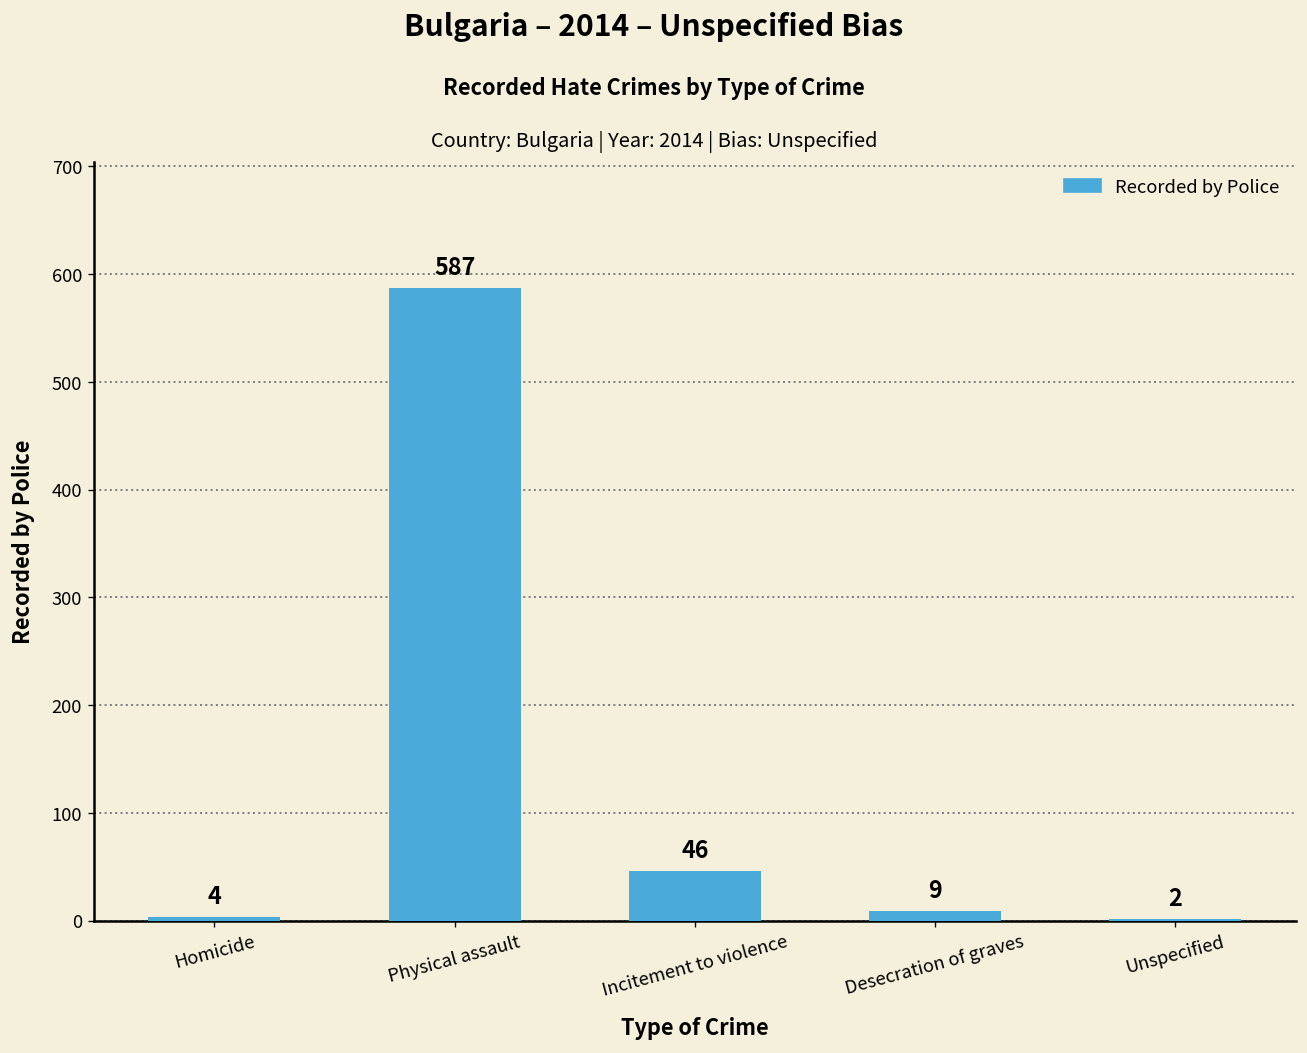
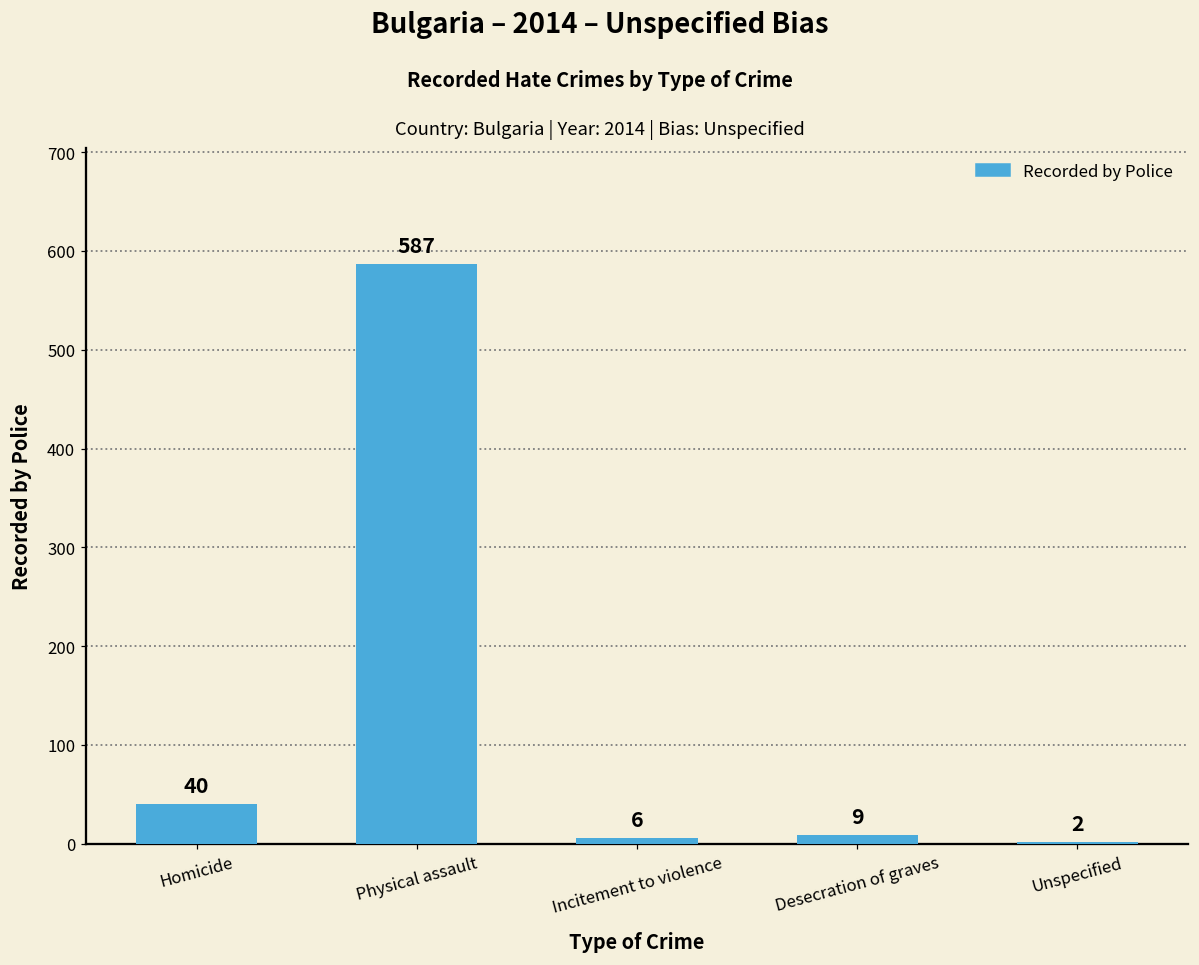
Homicide: 4 -> 40
Incitement to violence: 46 -> 6
